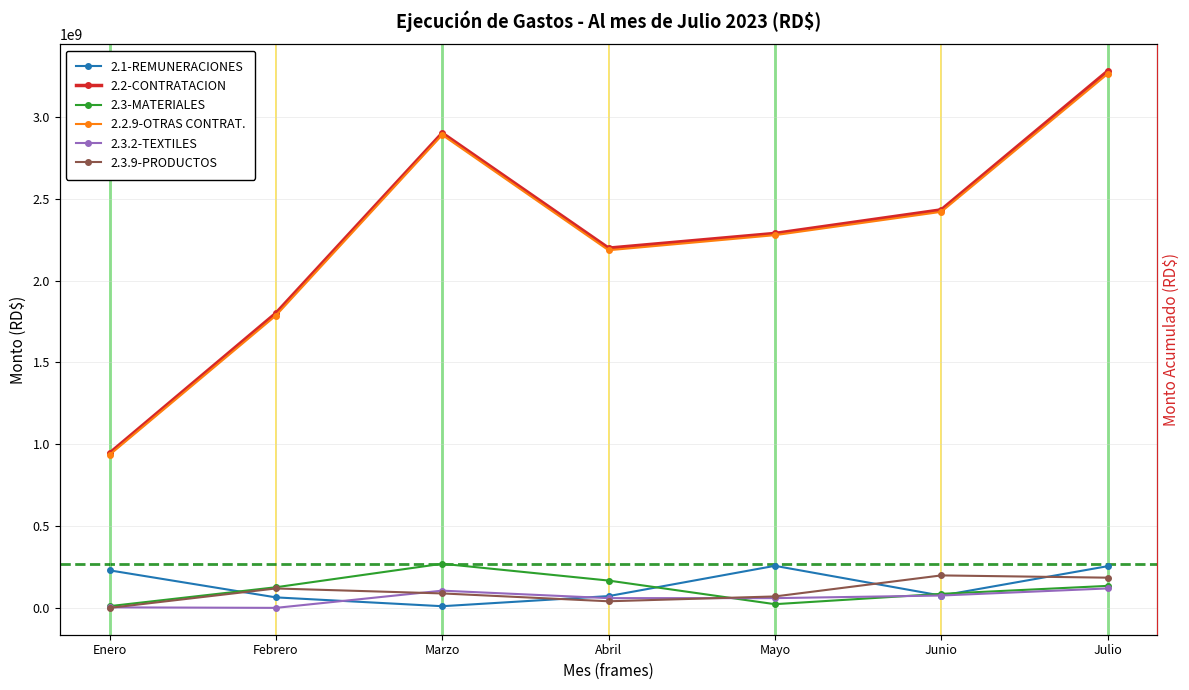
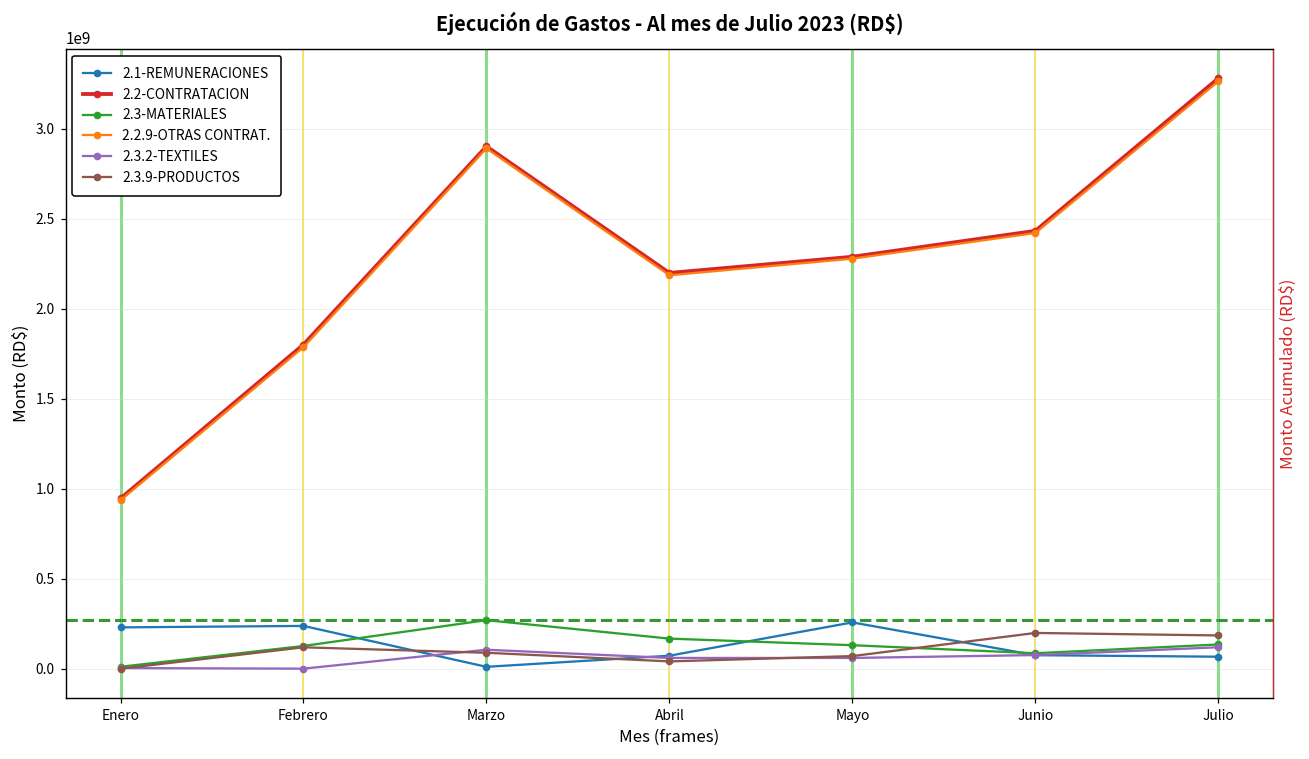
2.1-REMUNERACIONES, Febrero: 60000000 -> 240000000
2.3-MATERIALES, Mayo: 20000000 -> 130000000
2.1-REMUNERACIONES, Julio: 250000000 -> 70000000
